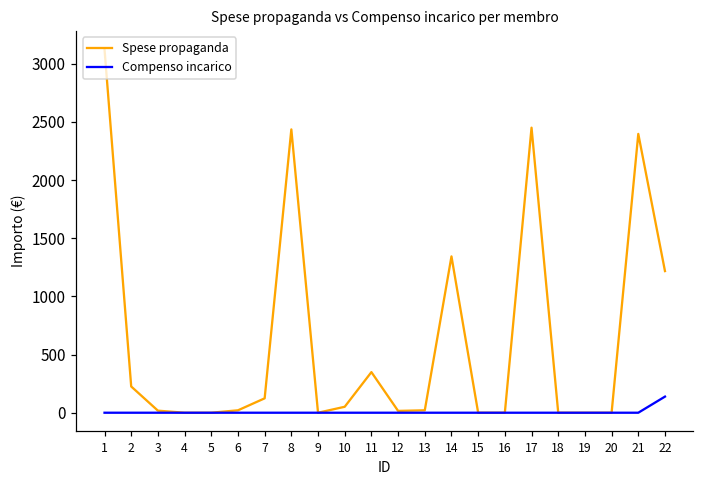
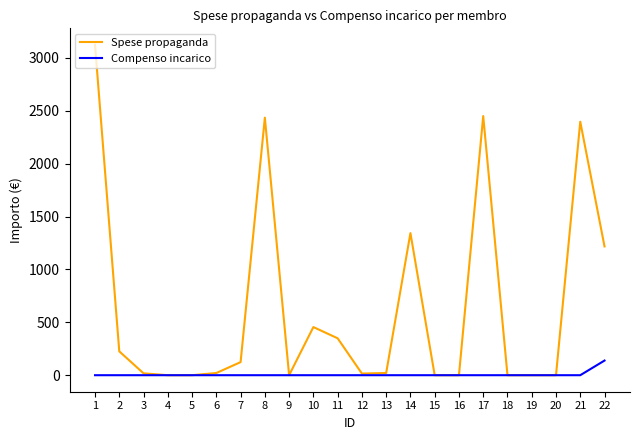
Spese propaganda, 10: 50 -> 460
